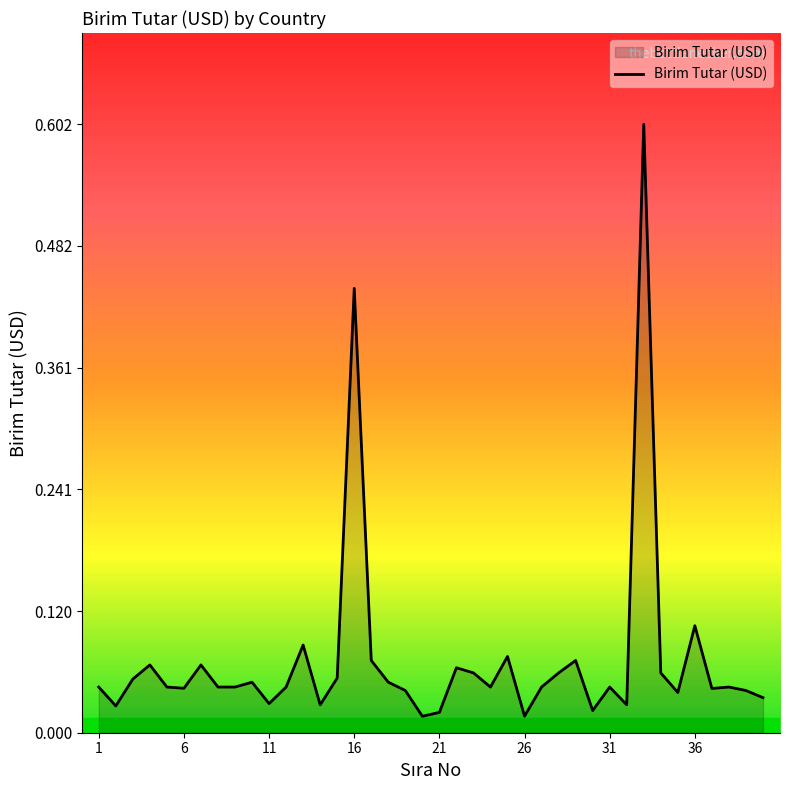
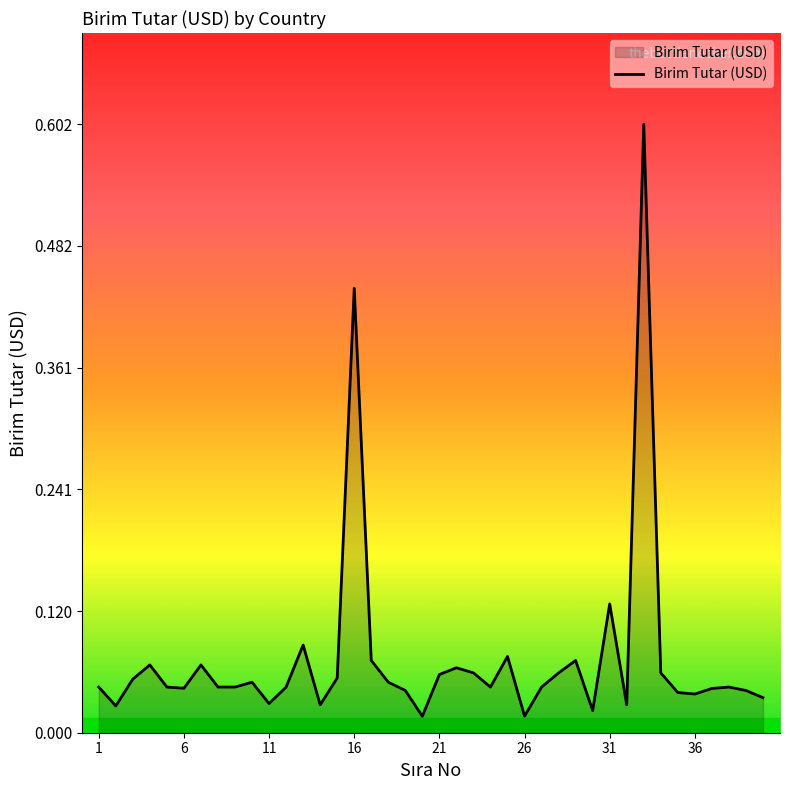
21: 0.020 -> 0.058
31: 0.045 -> 0.128
36: 0.106 -> 0.038
